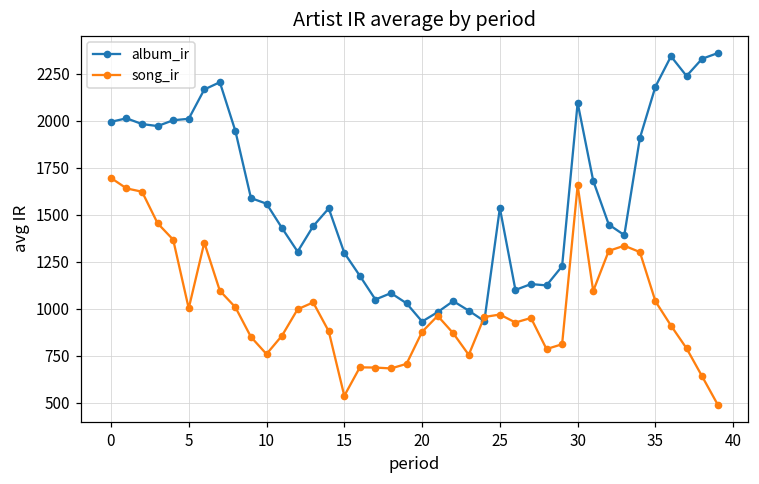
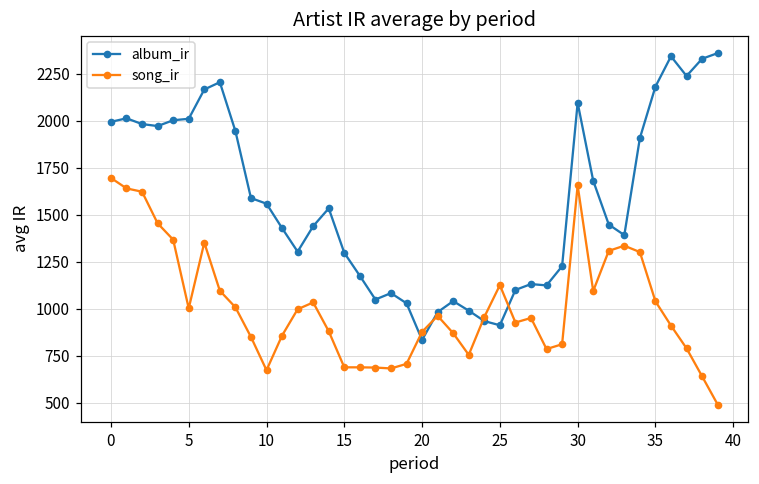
song_ir, 10: 760 -> 670
song_ir, 15: 540 -> 690
album_ir, 20: 930 -> 830
album_ir, 25: 1540 -> 910
song_ir, 25: 970 -> 1130
